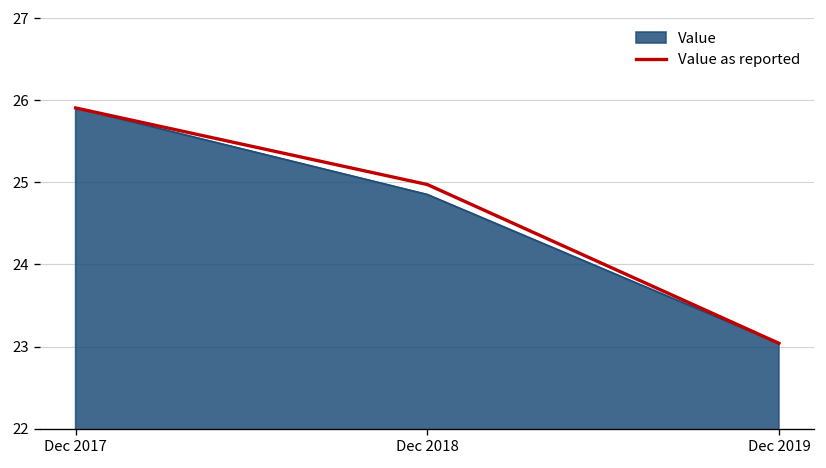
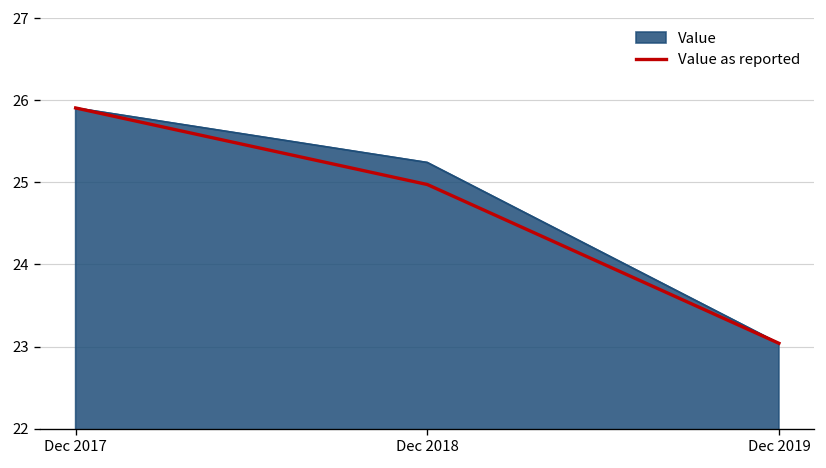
Value, Dec 2018: 24.9 -> 25.2
